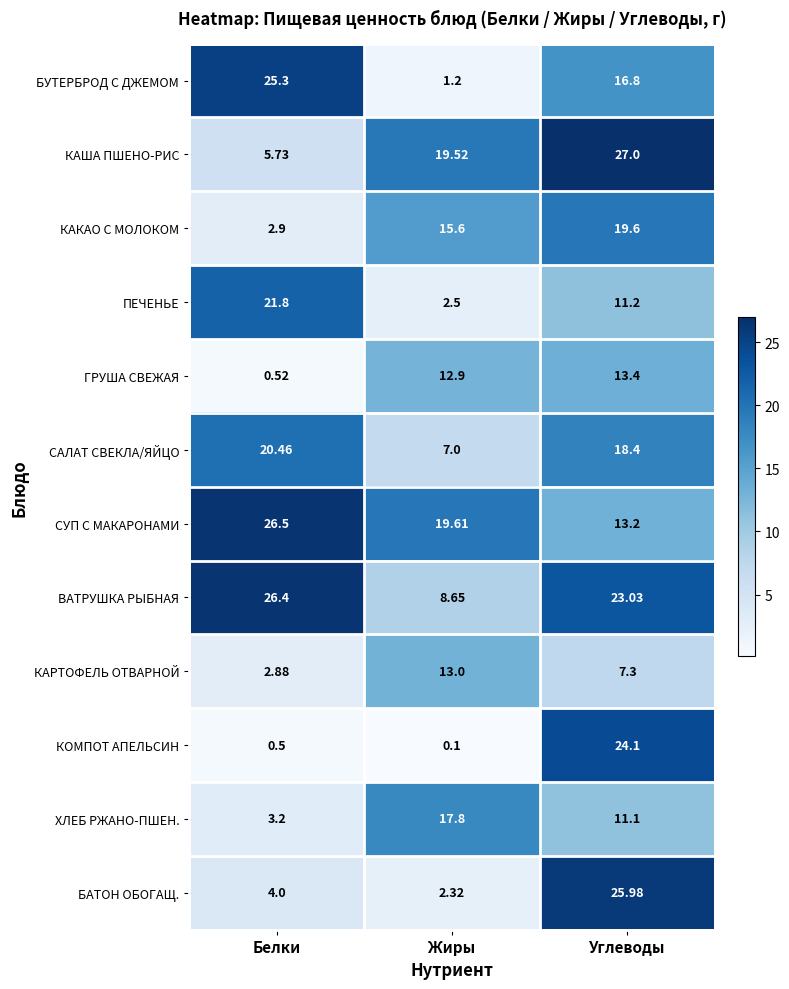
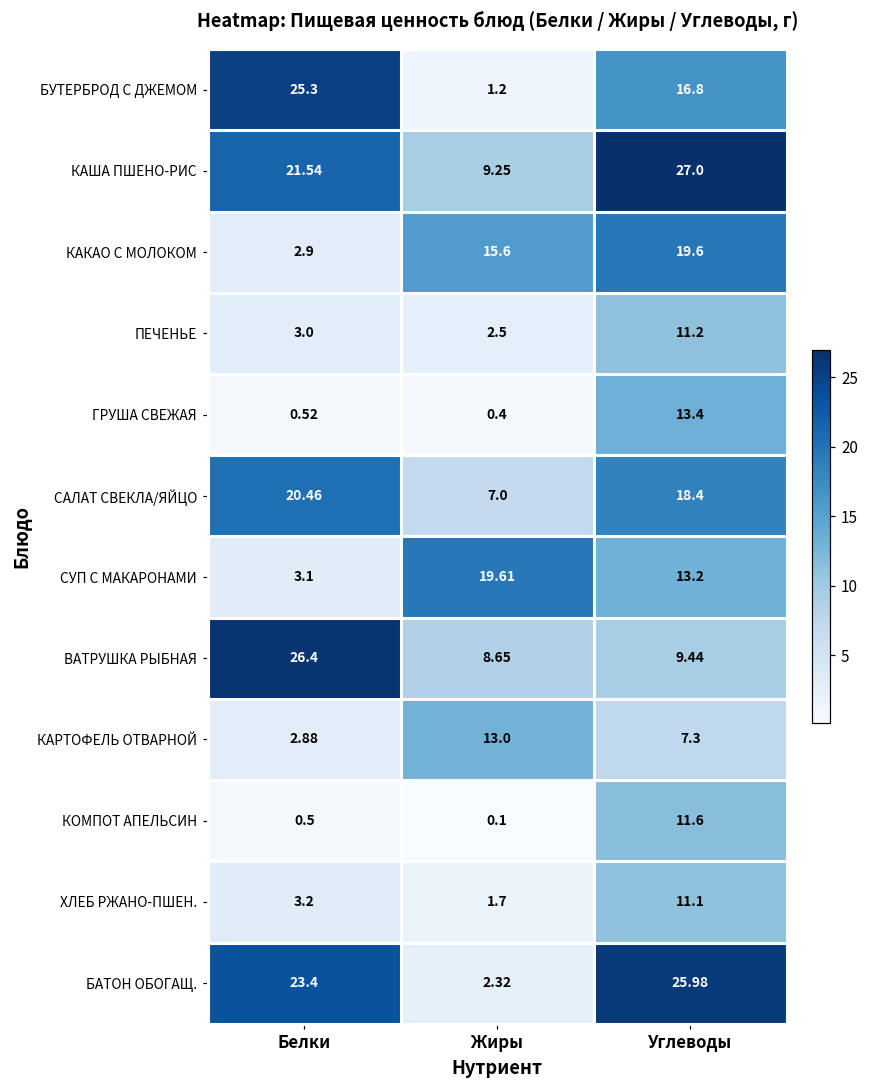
КАША ПШЕНО-РИС, Белки: 5.73 -> 21.54
КАША ПШЕНО-РИС, Жиры: 19.52 -> 9.25
ПЕЧЕНЬЕ, Белки: 21.8 -> 3.0
ГРУША СВЕЖАЯ, Жиры: 12.9 -> 0.4
СУП С МАКАРОНАМИ, Белки: 26.5 -> 3.1
ВАТРУШКА РЫБНАЯ, Углеводы: 23.03 -> 9.44
КОМПОТ АПЕЛЬСИН, Углеводы: 24.1 -> 11.6
ХЛЕБ РЖАНО-ПШЕН., Жиры: 17.8 -> 1.7
БАТОН ОБОГАЩ., Белки: 4.0 -> 23.4
